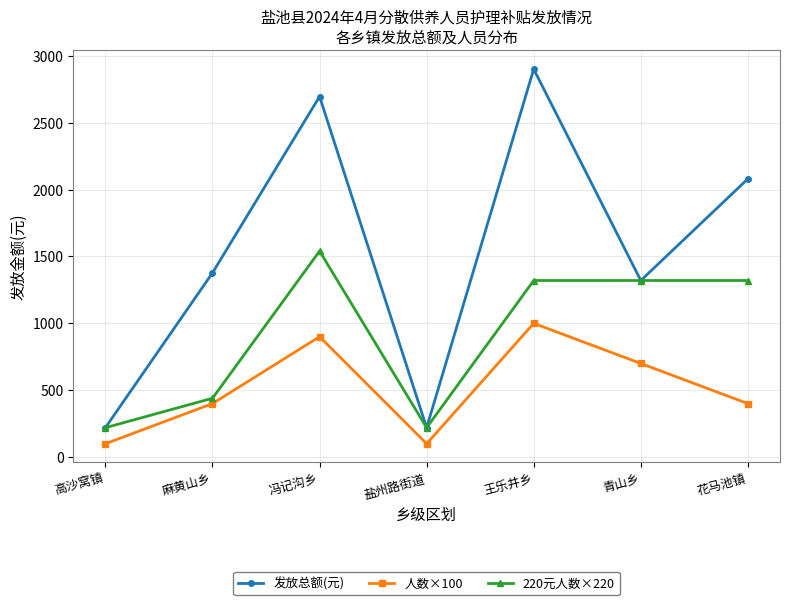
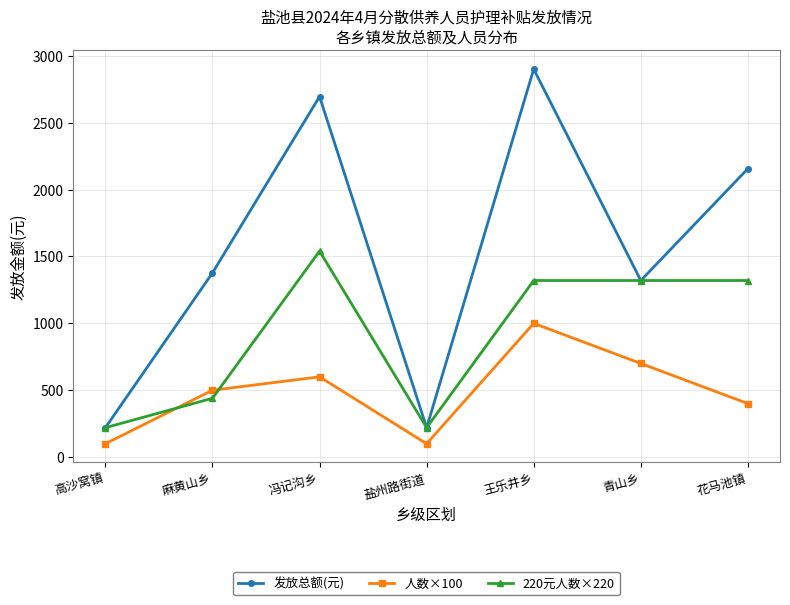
人数×100, 麻黄山乡: 400 -> 500
人数×100, 冯记沟乡: 900 -> 600
发放总额(元), 花马池镇: 2080 -> 2160
